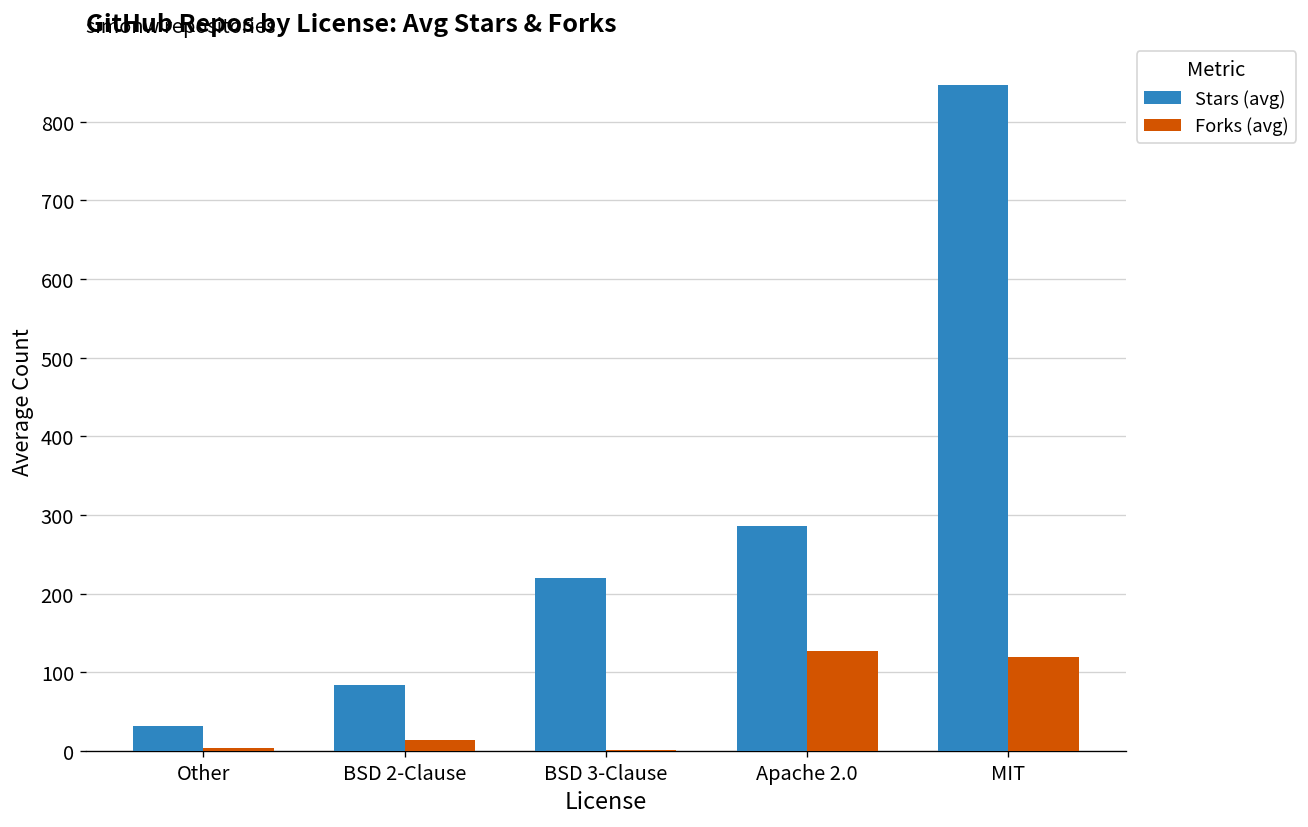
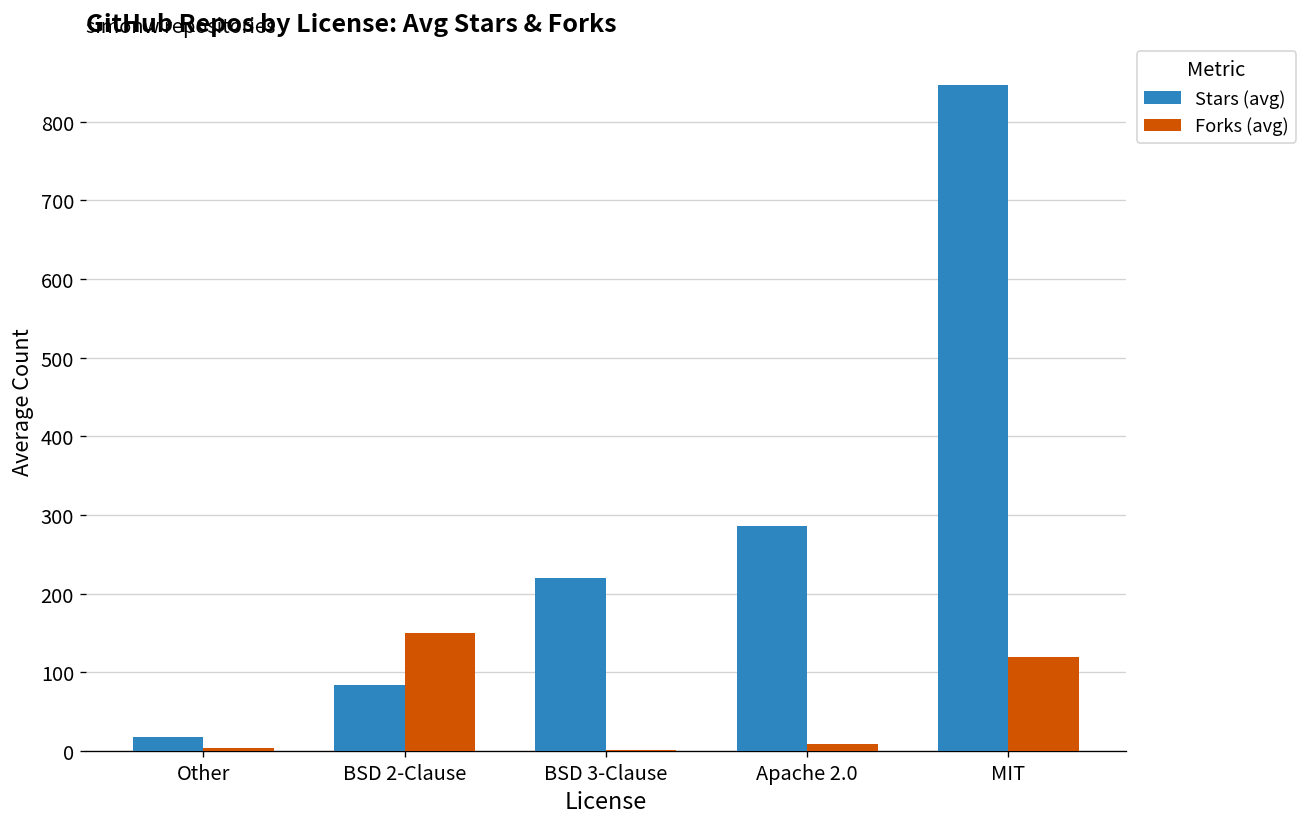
Stars (avg), Other: 30 -> 20
Forks (avg), BSD 2-Clause: 10 -> 150
Forks (avg), Apache 2.0: 130 -> 10
